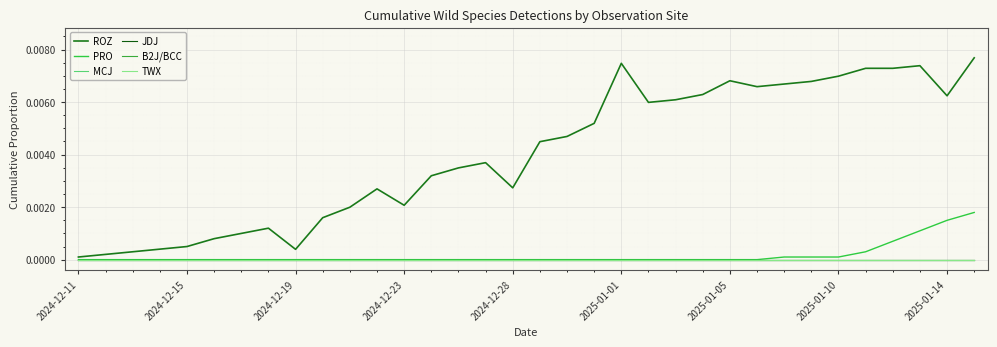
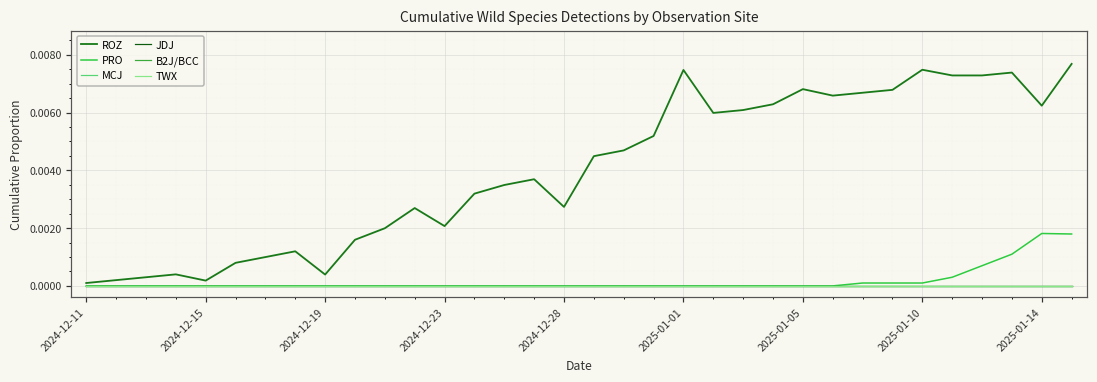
ROZ, 2024-12-15: 0.0005 -> 0.0002
ROZ, 2025-01-10: 0.0070 -> 0.0075
PRO, 2025-01-14: 0.0015 -> 0.0018
